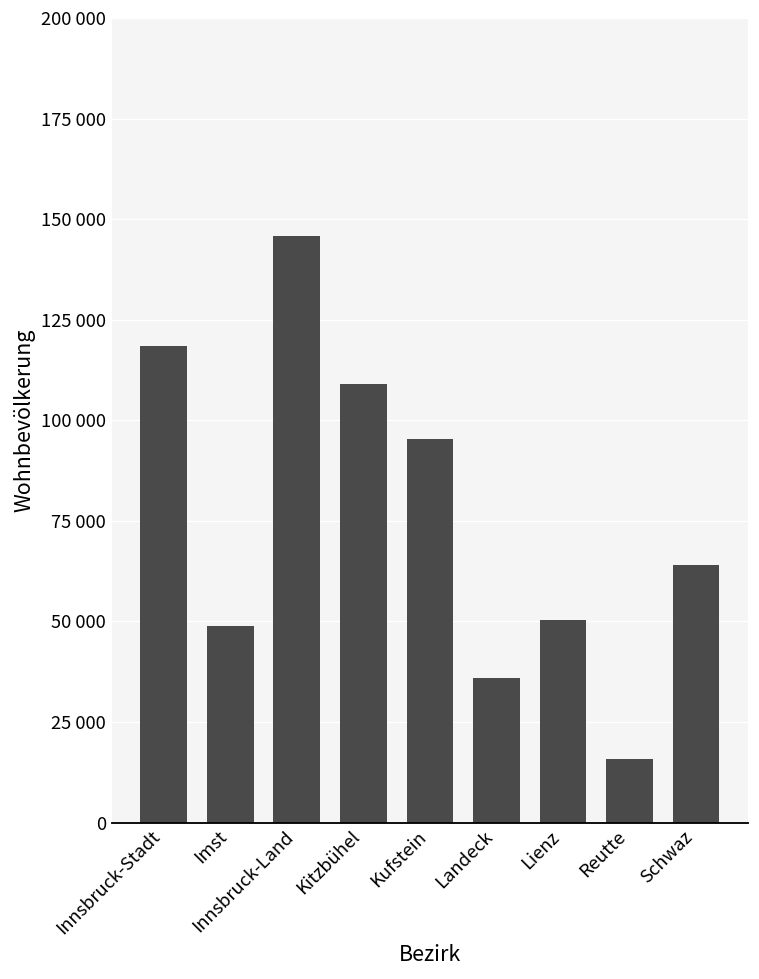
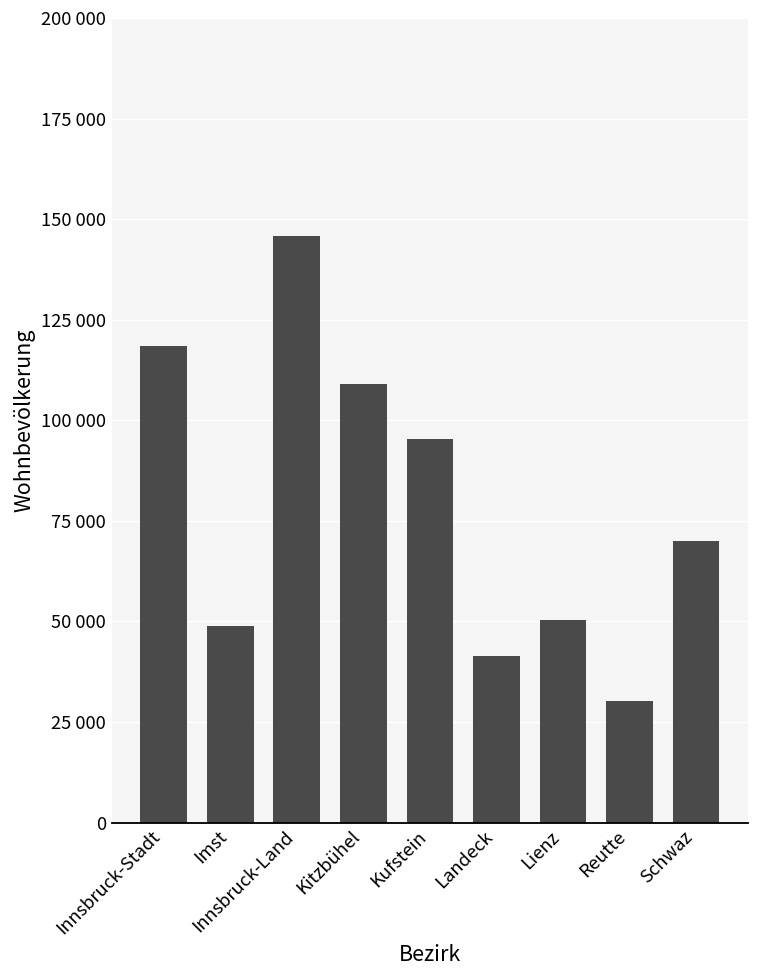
Landeck: 36000 -> 41000
Reutte: 16000 -> 30000
Schwaz: 64000 -> 70000
